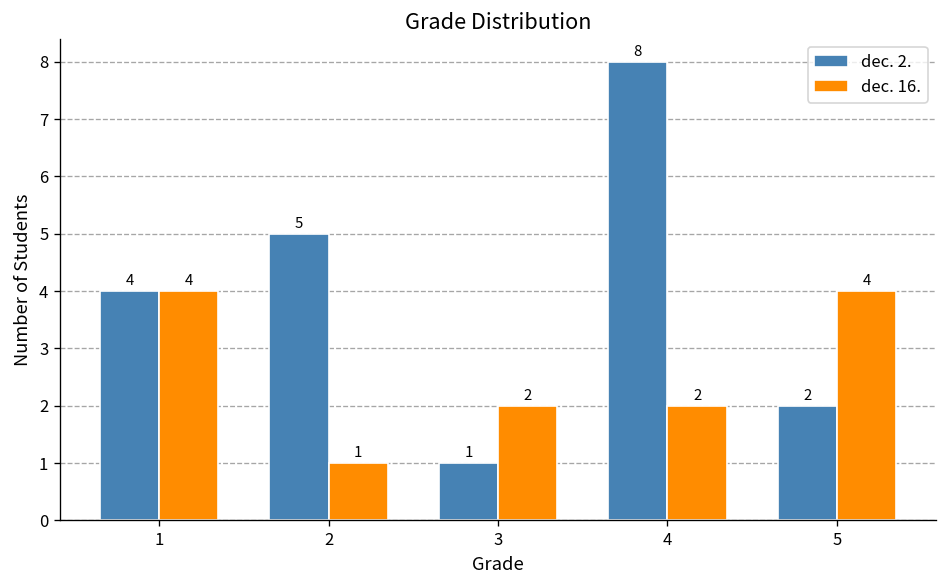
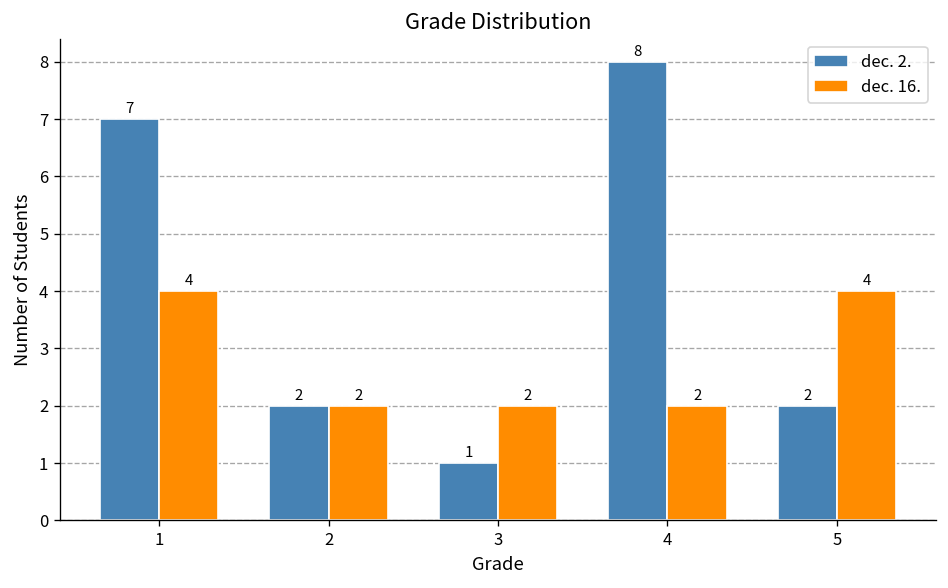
dec. 2., 1: 4 -> 7
dec. 2., 2: 5 -> 2
dec. 16., 2: 1 -> 2
